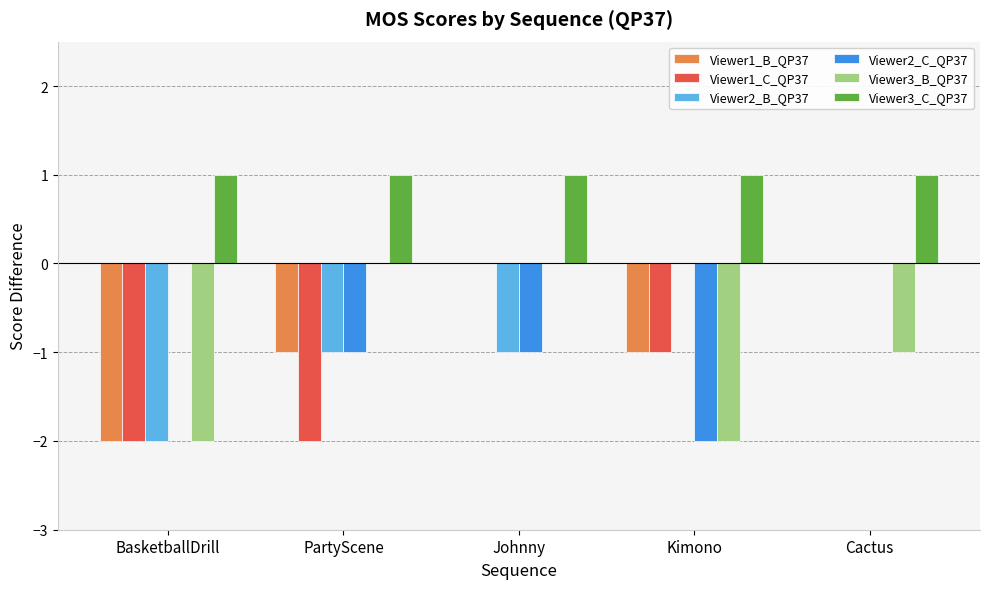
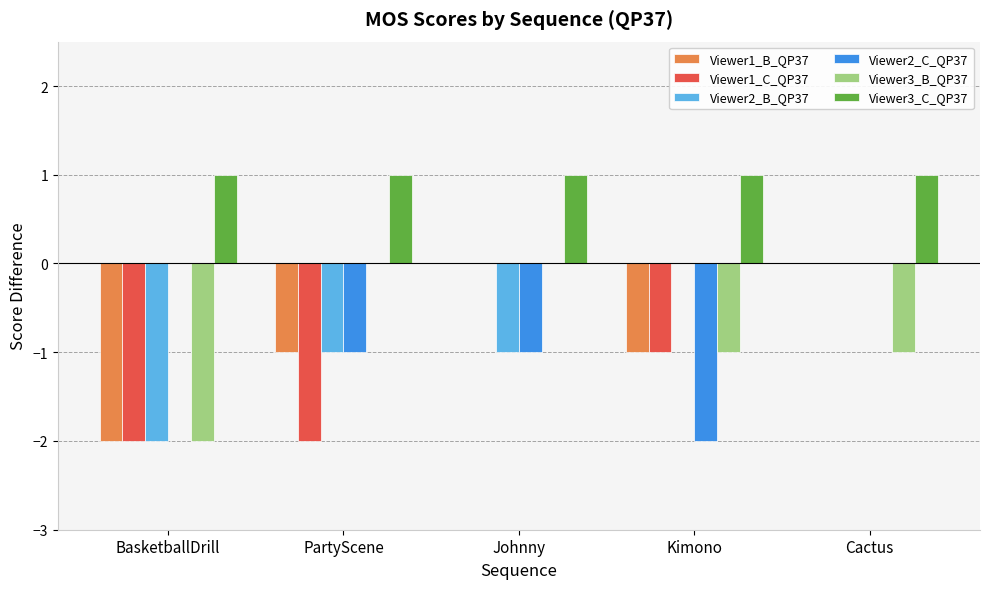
Viewer3_B_QP37, Kimono: -2 -> -1
